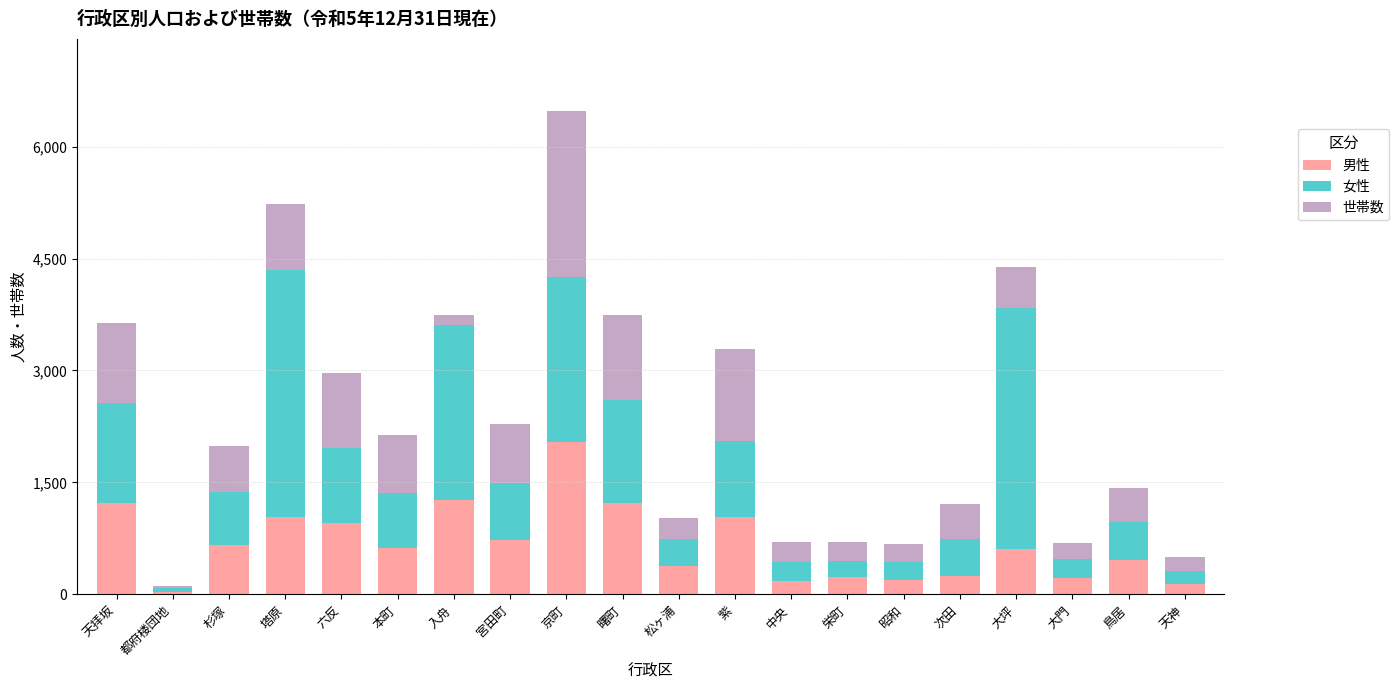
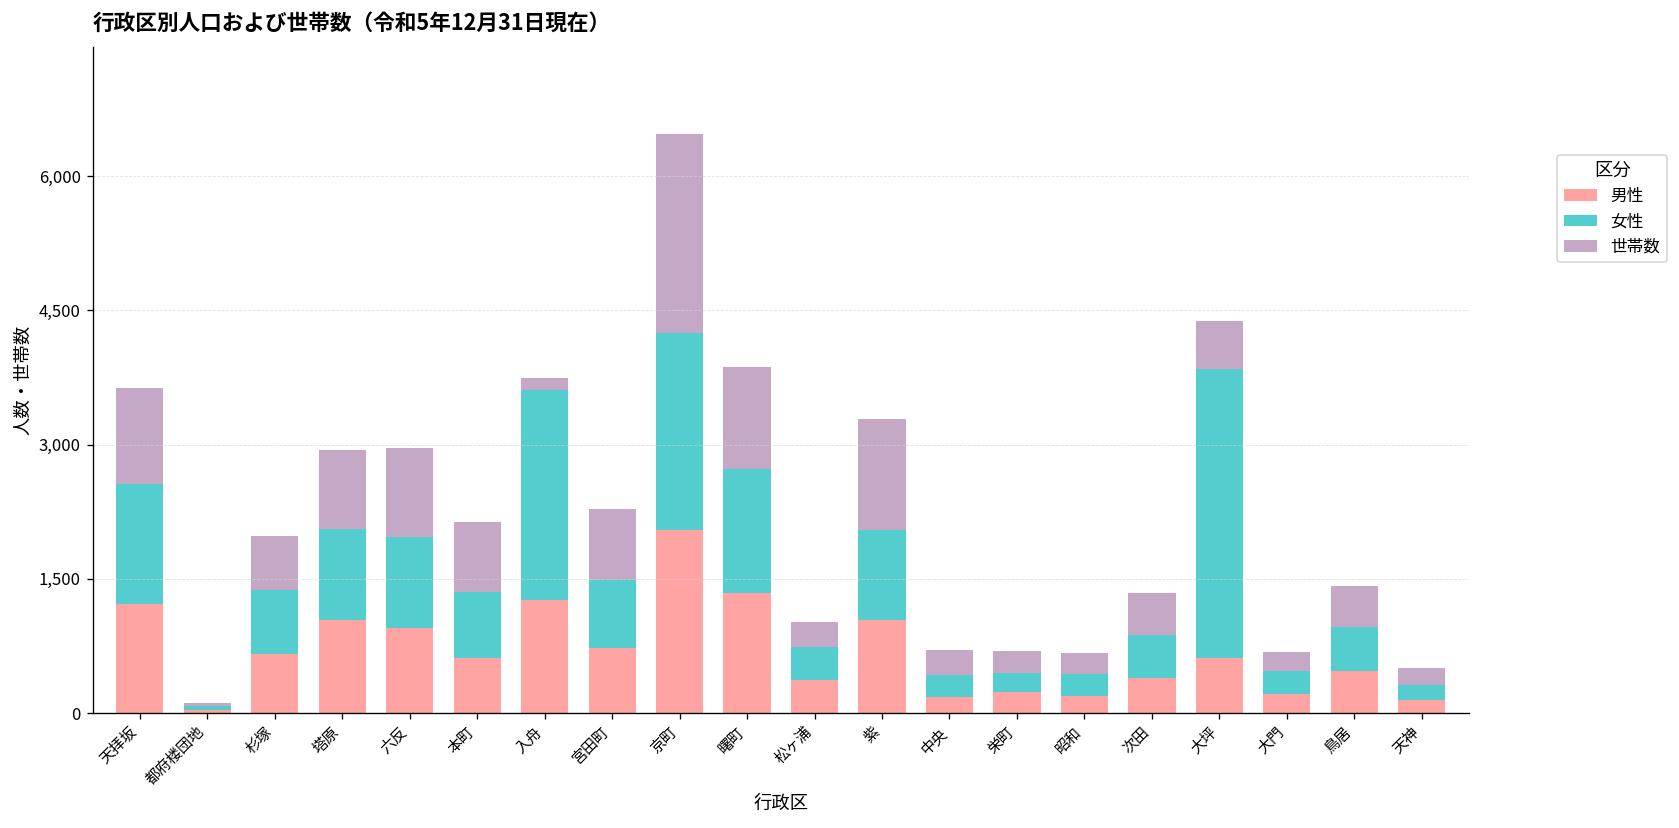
女性, 塔原: 3,300 -> 1,000
男性, 曙町: 1,200 -> 1,300
男性, 次田: 200 -> 400
